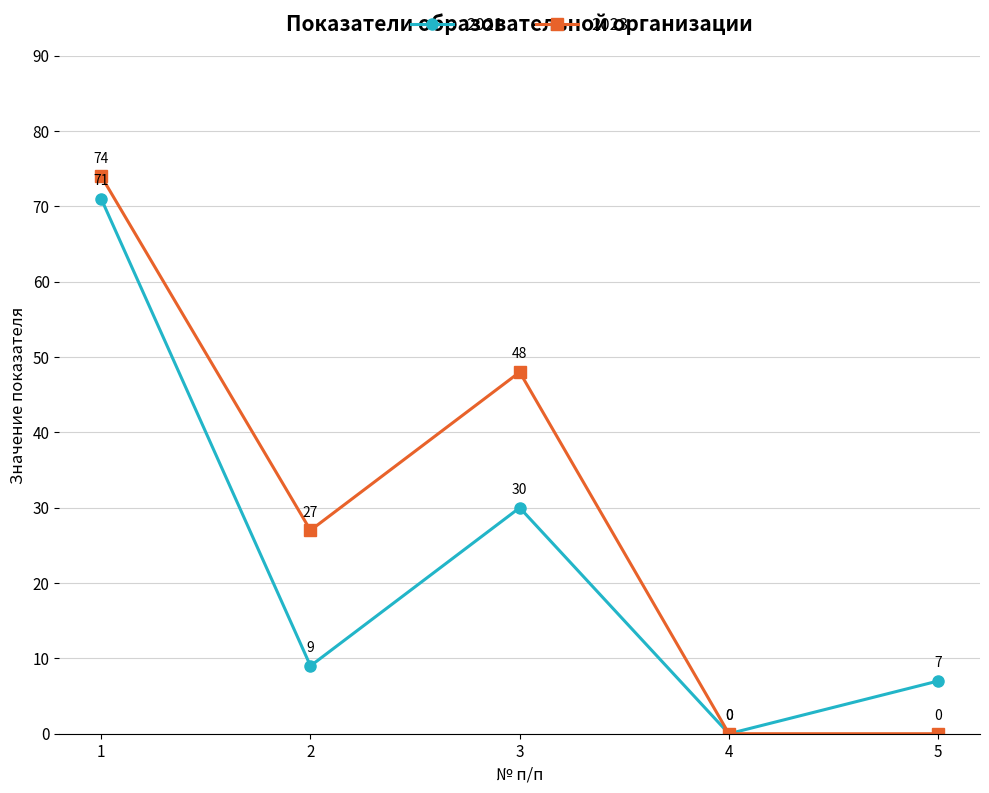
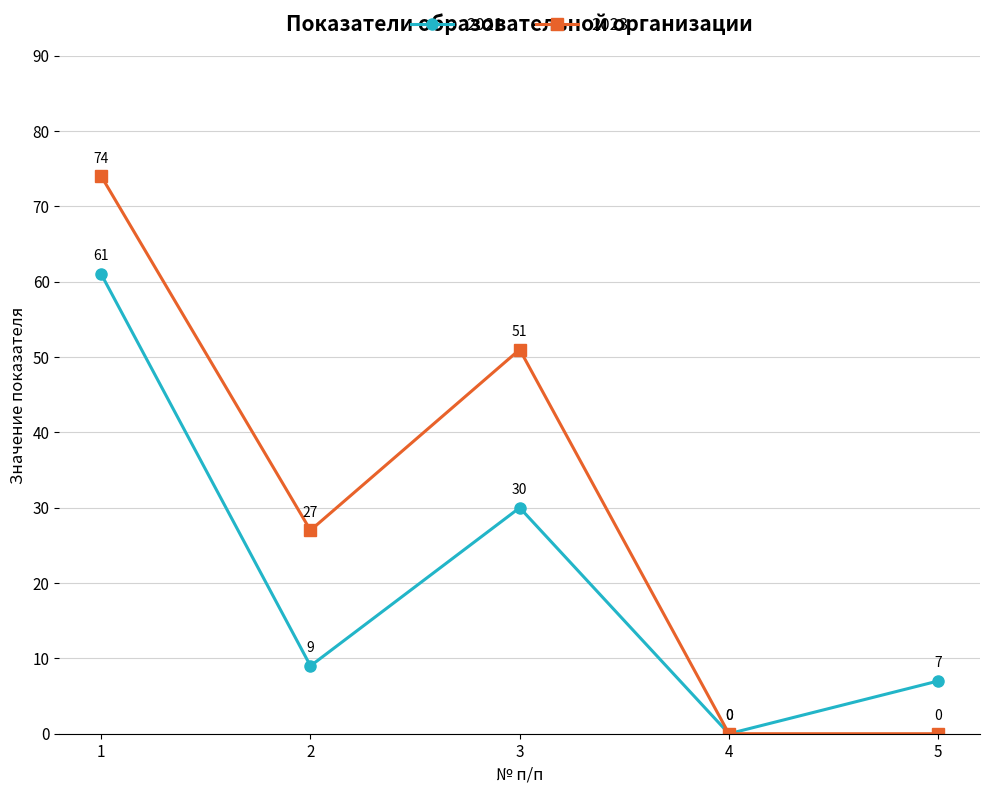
2021, 1: 71 -> 61
2023, 3: 48 -> 51
